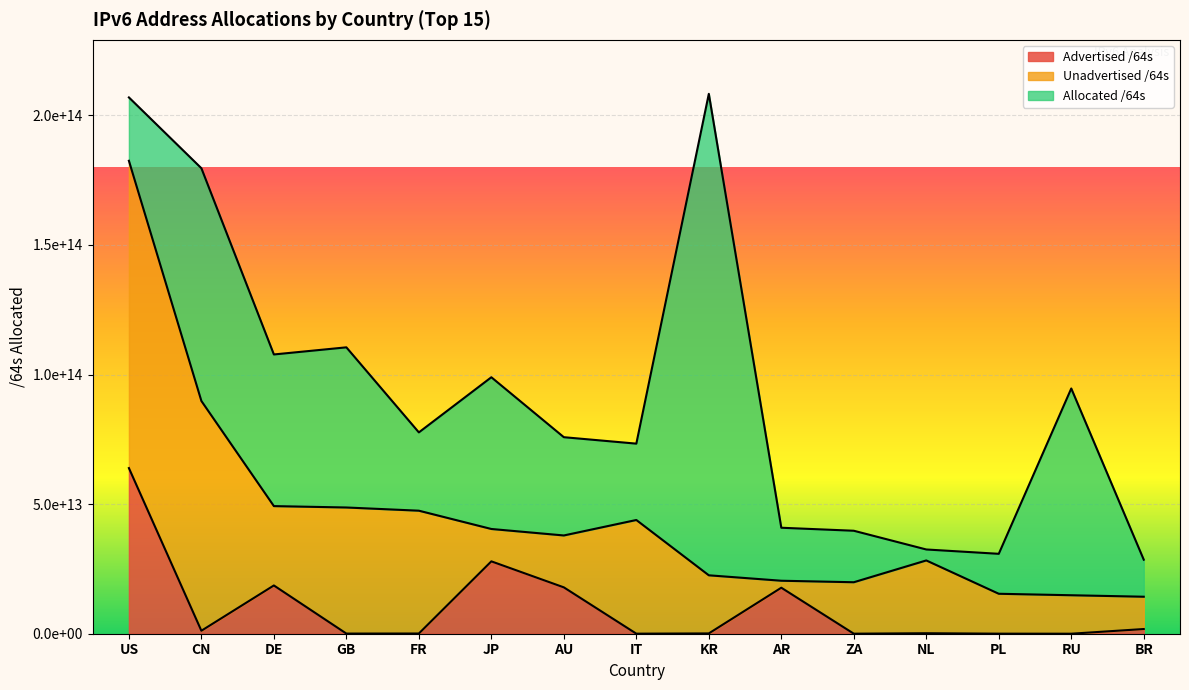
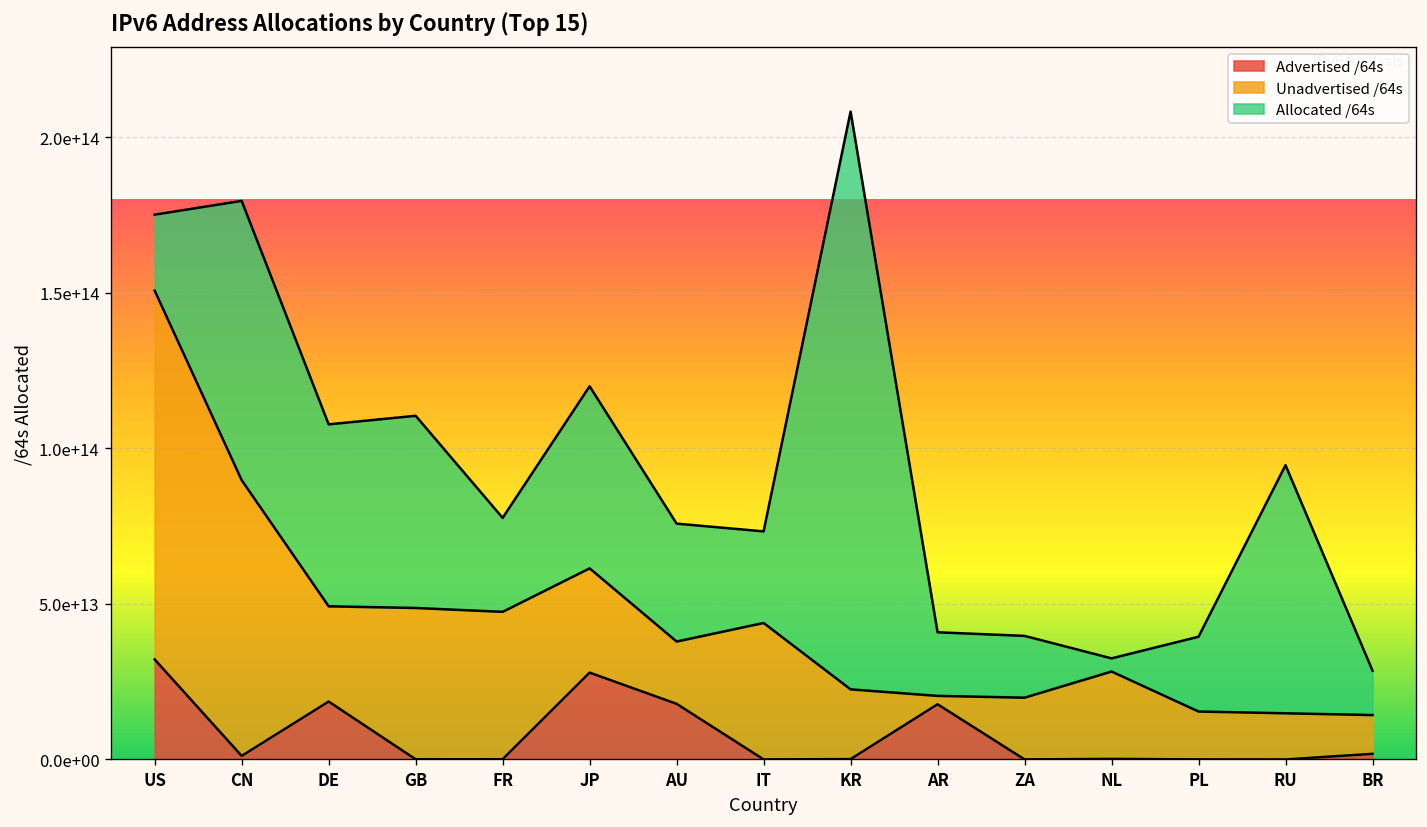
Advertised /64s, US: 64000000000000 -> 32000000000000
Unadvertised /64s, JP: 12000000000000 -> 34000000000000
Allocated /64s, PL: 15000000000000 -> 24000000000000
